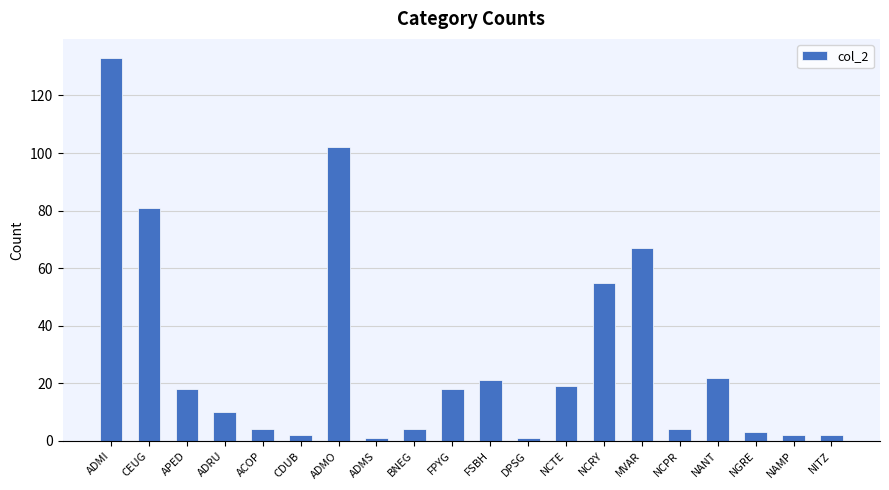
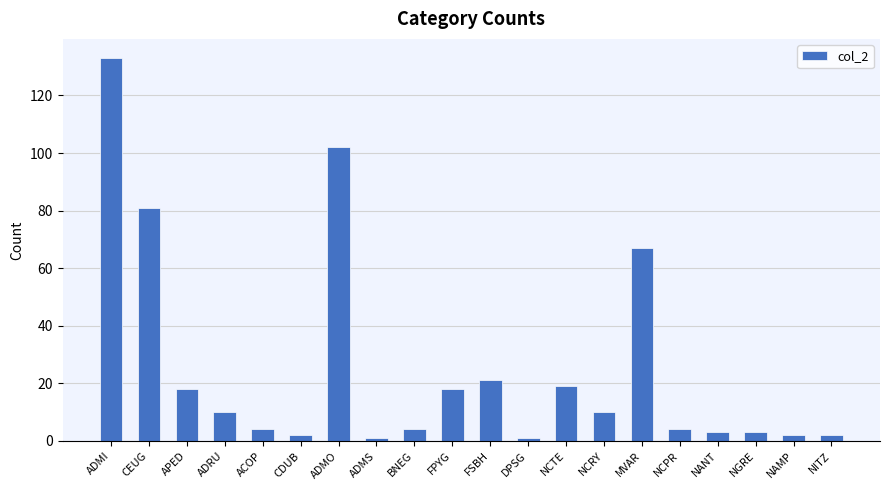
NCRY: 55 -> 10
NANT: 22 -> 3
